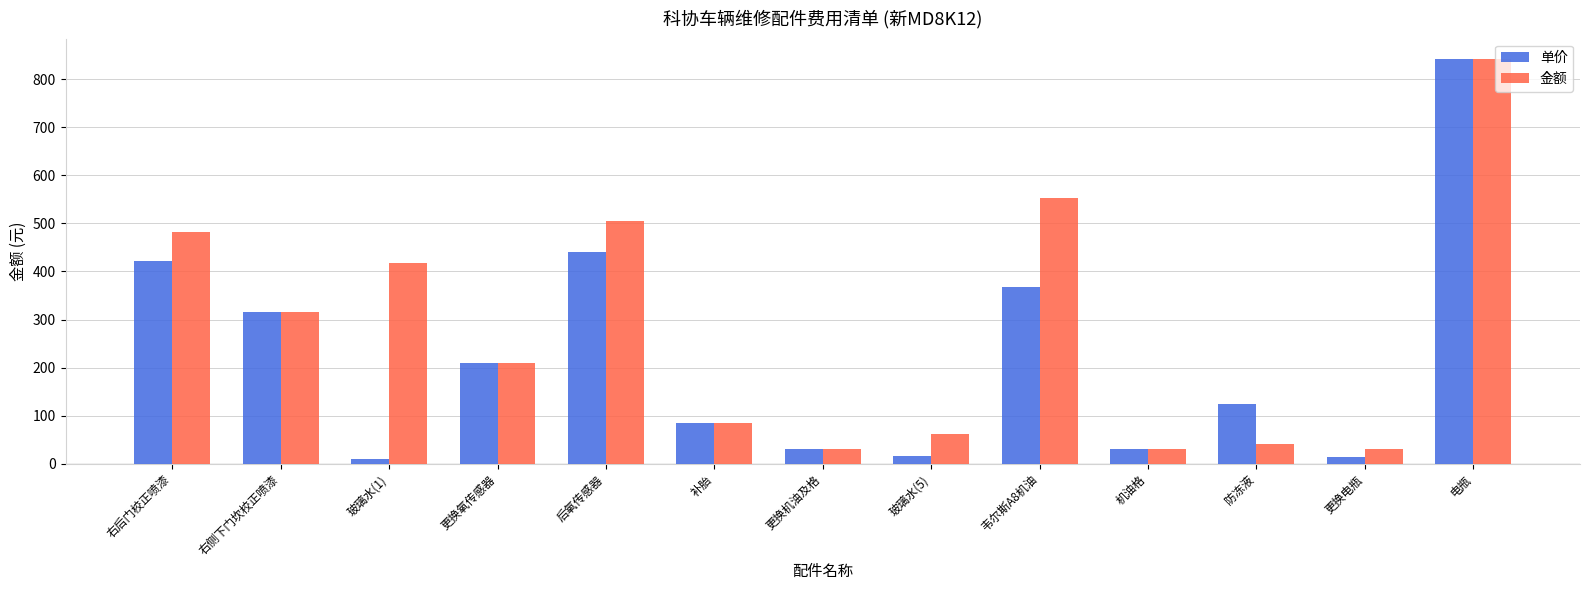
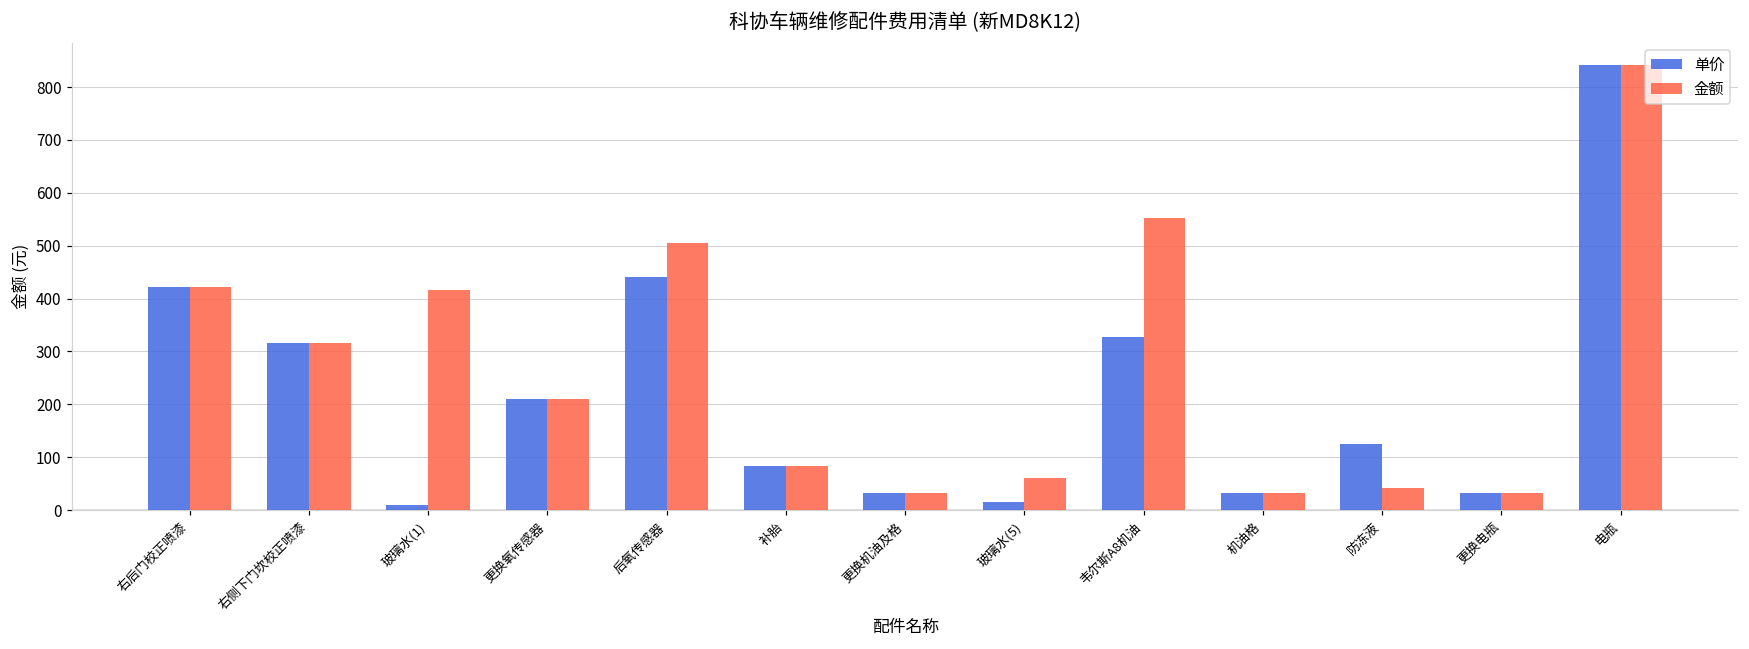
金额, 右后门校正喷漆: 480 -> 420
单价, 韦尔斯A8机油: 370 -> 330
单价, 更换电瓶: 10 -> 30
